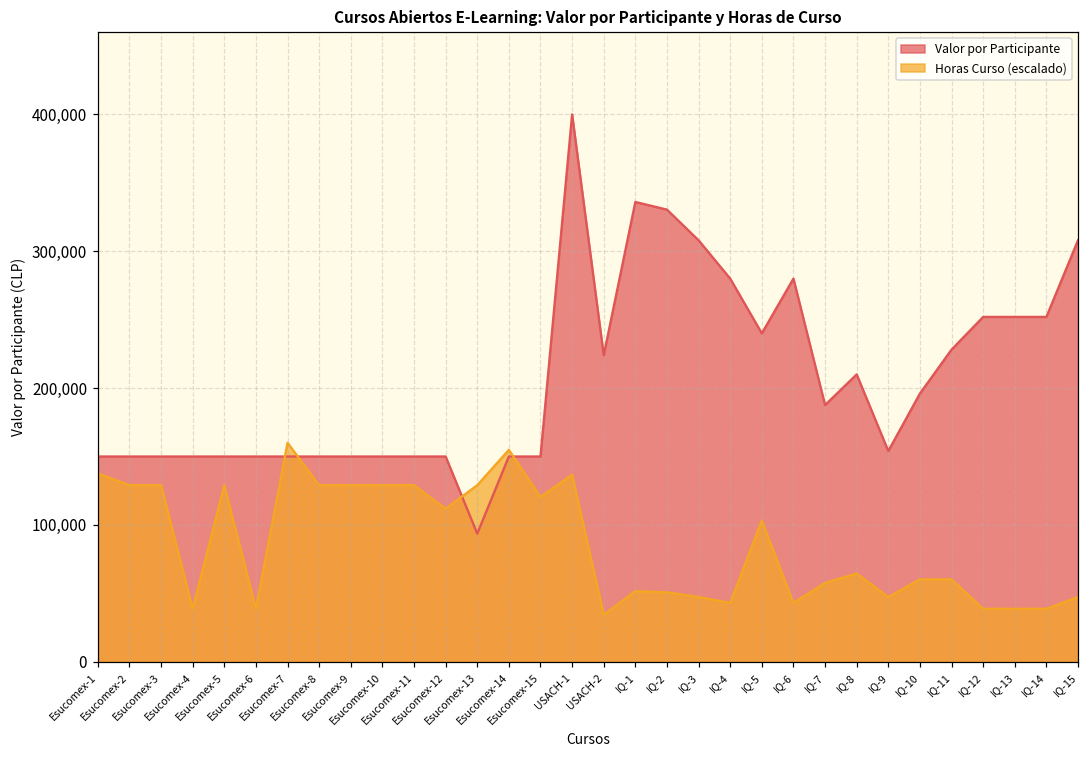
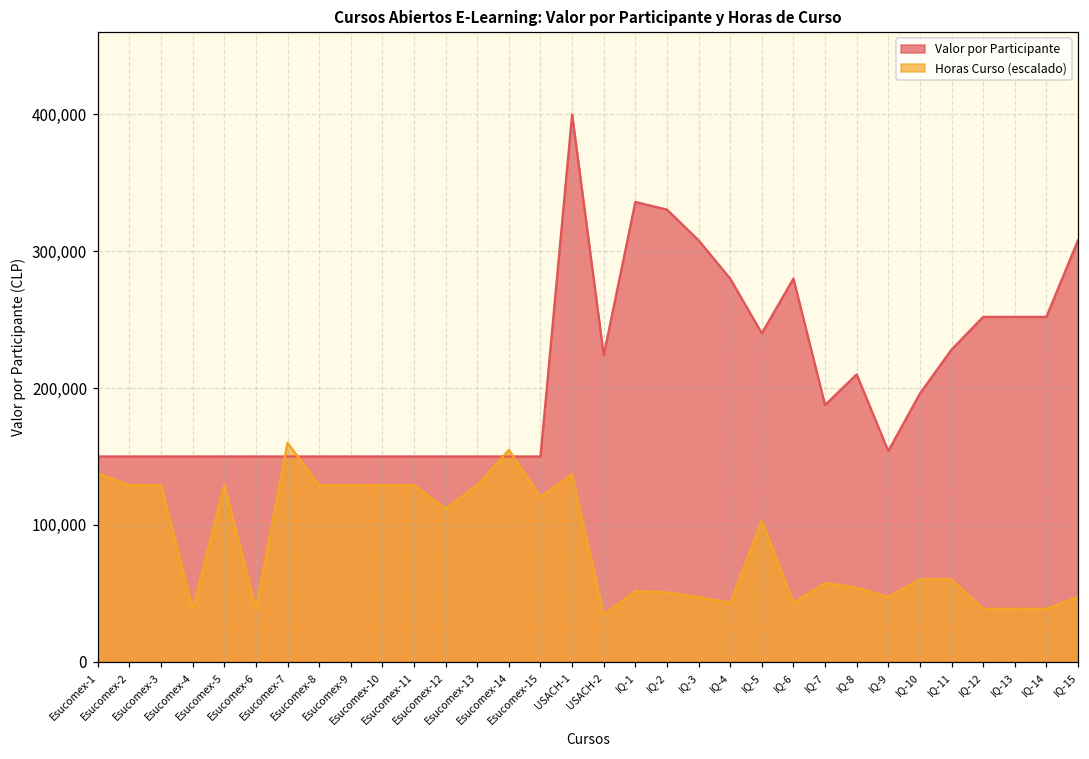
Valor por Participante, Esucomex-13: 94,000 -> 150,000
Horas Curso (escalado), IQ-8: 65,000 -> 54,000
